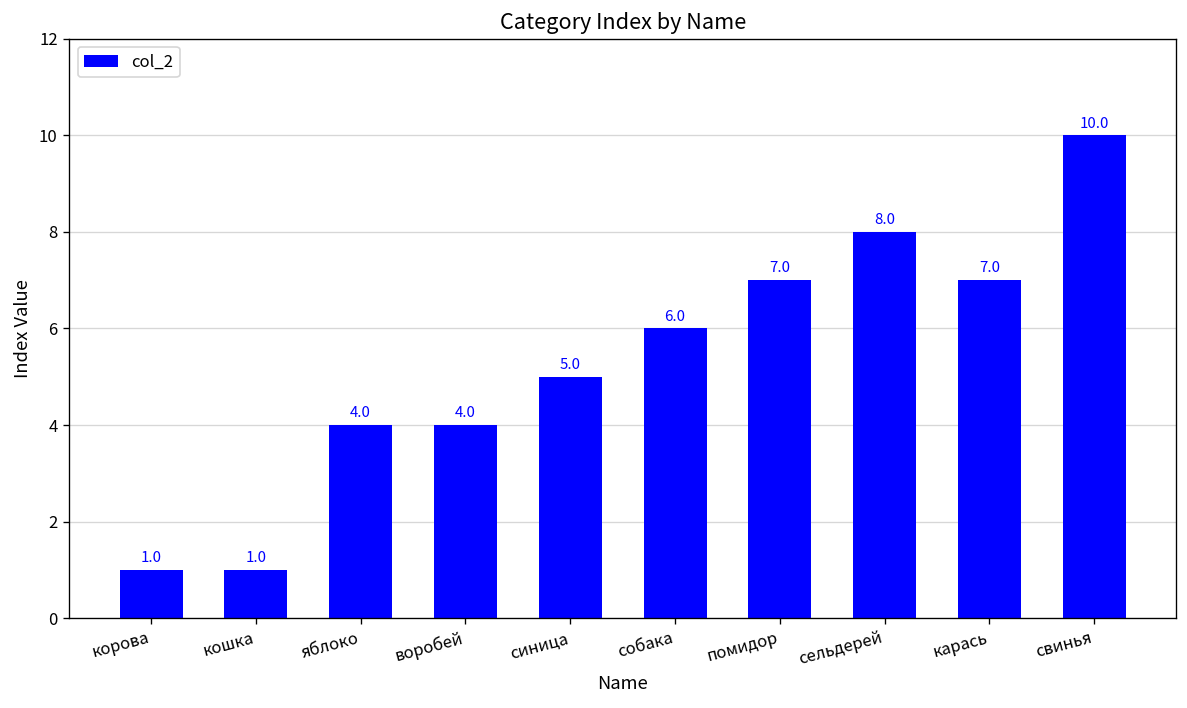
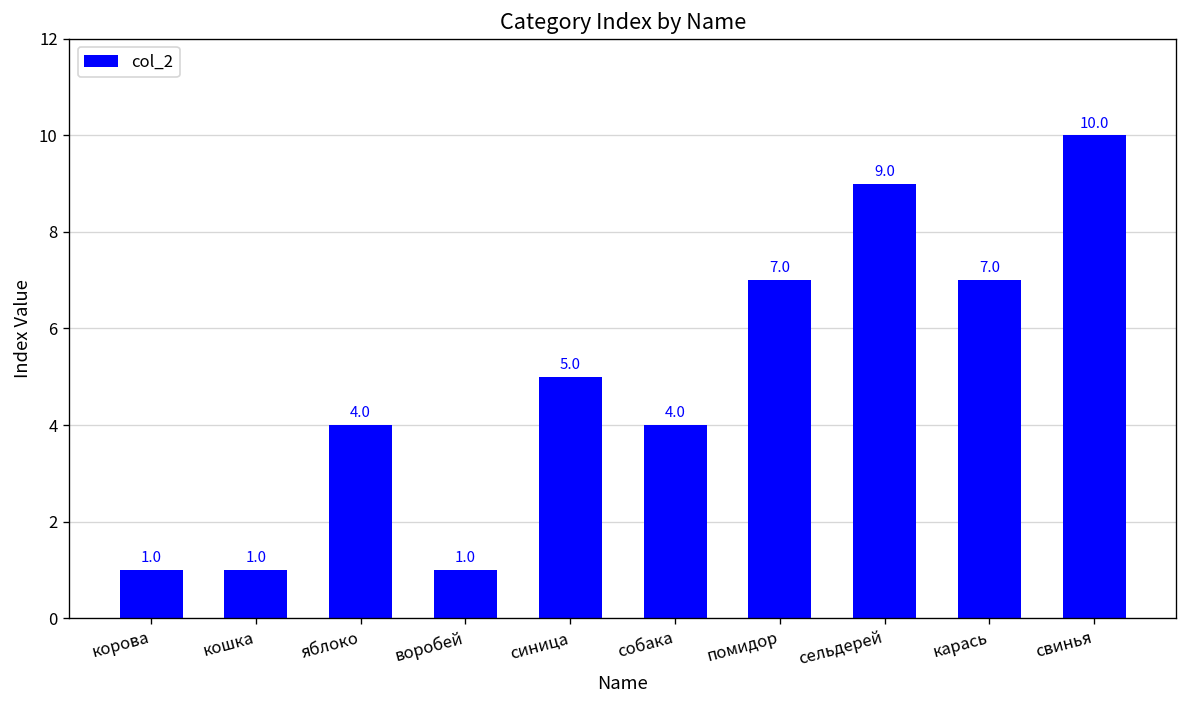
воробей: 4.0 -> 1.0
собака: 6.0 -> 4.0
сельдерей: 8.0 -> 9.0
